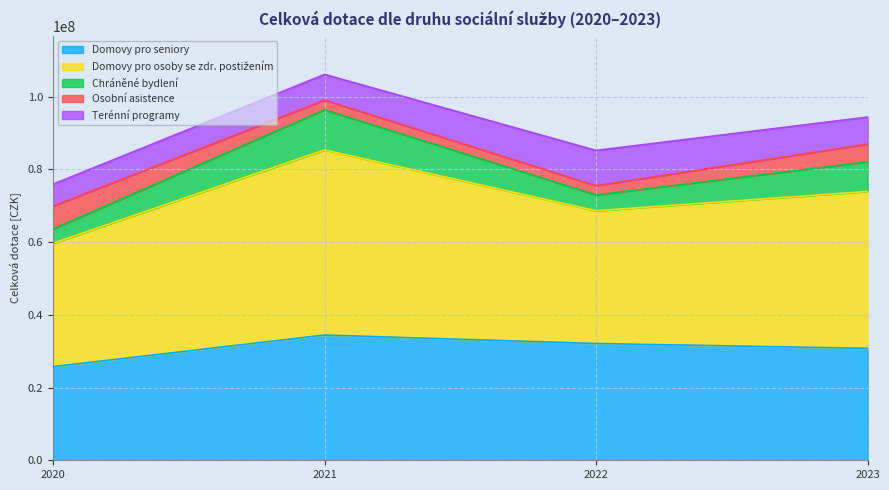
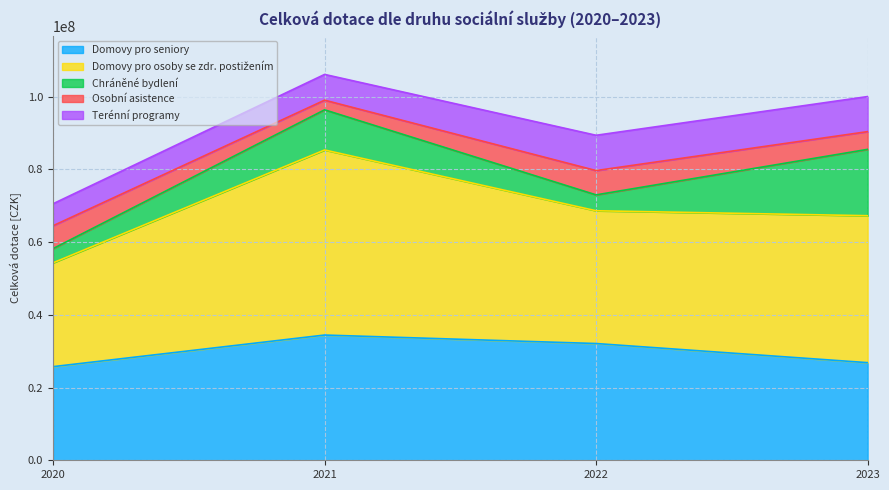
Domovy pro osoby se zdr. postižením, 2020: 34000000 -> 29000000
Osobní asistence, 2022: 3000000 -> 7000000
Domovy pro seniory, 2023: 31000000 -> 27000000
Domovy pro osoby se zdr. postižením, 2023: 43000000 -> 40000000
Chráněné bydlení, 2023: 8000000 -> 18000000
Terénní programy, 2023: 7000000 -> 10000000
